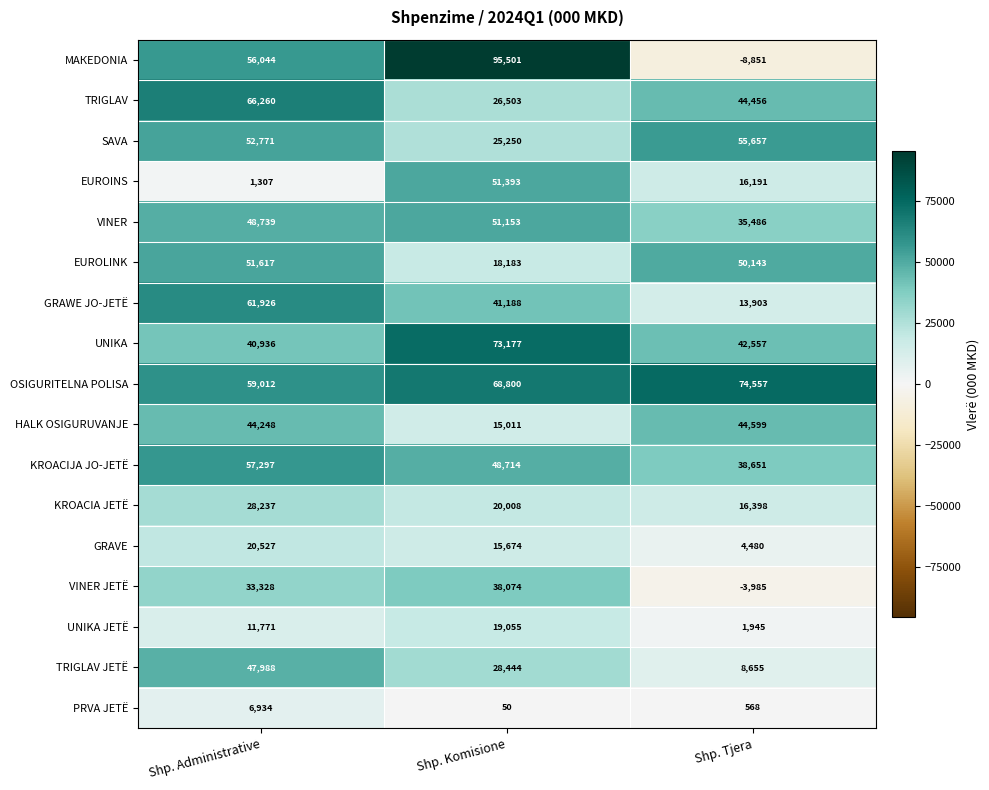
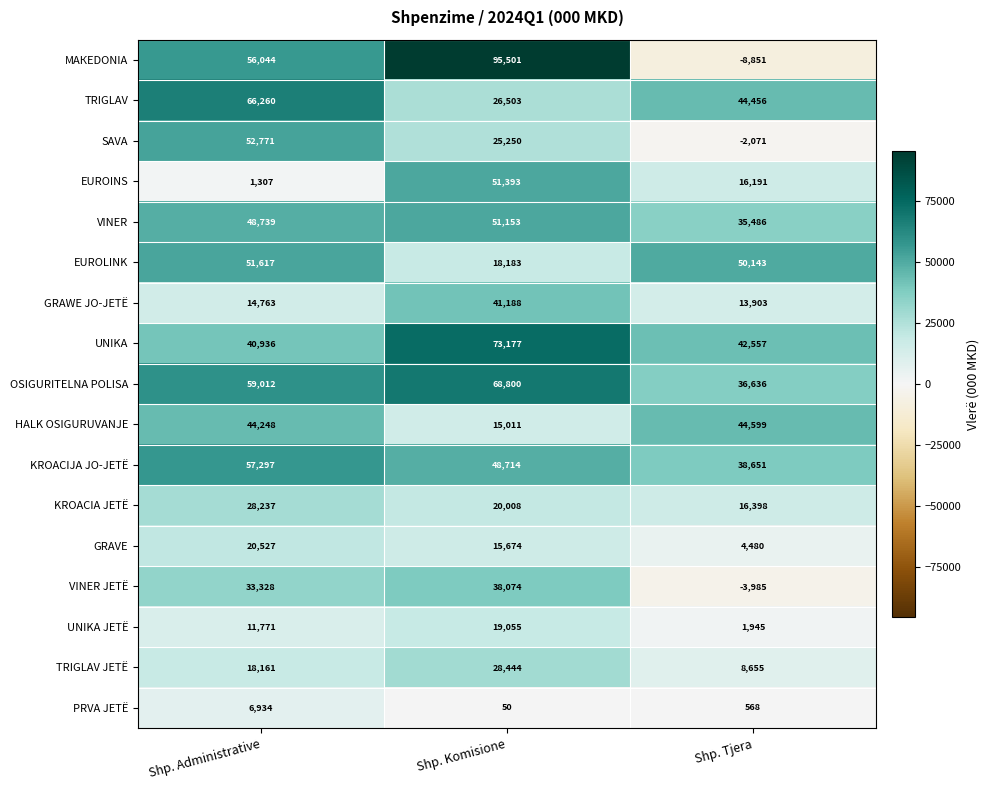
SAVA, Shp. Tjera: 55,657 -> -2,071
GRAWE JO-JETË, Shp. Administrative: 61,926 -> 14,763
OSIGURITELNA POLISA, Shp. Tjera: 74,557 -> 36,636
TRIGLAV JETË, Shp. Administrative: 47,988 -> 18,161
